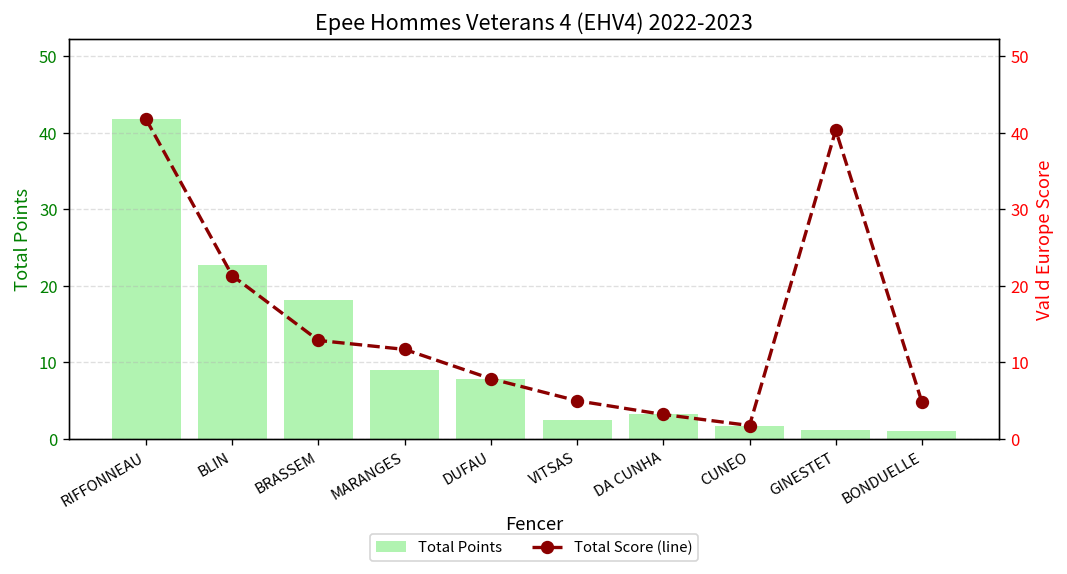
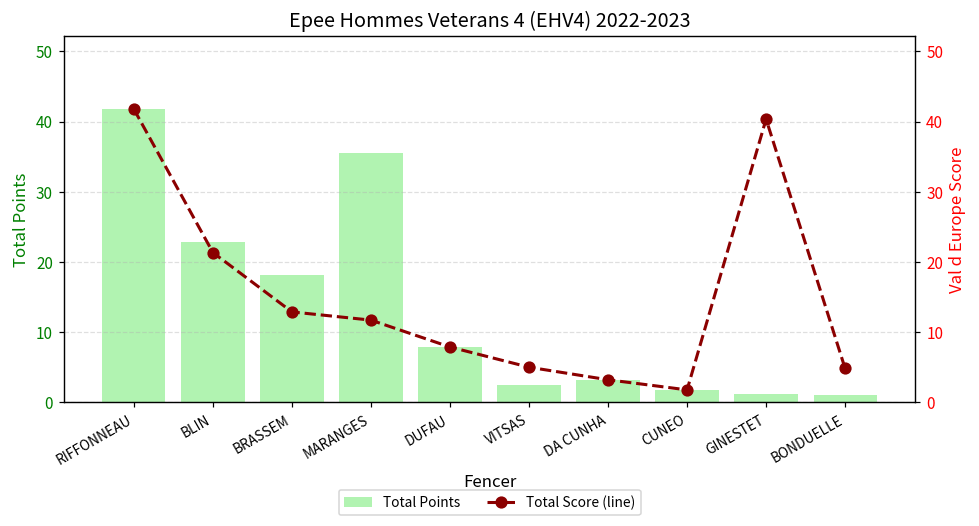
Total Points, MARANGES: 9 -> 36
